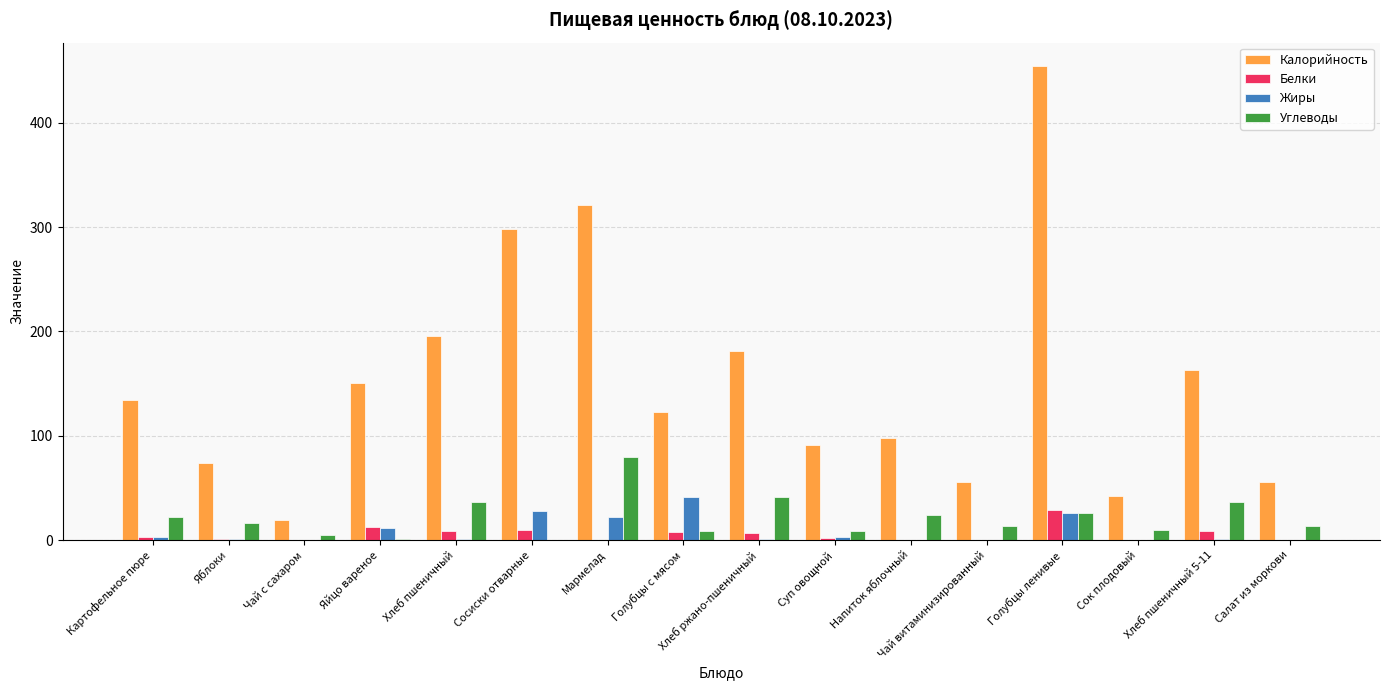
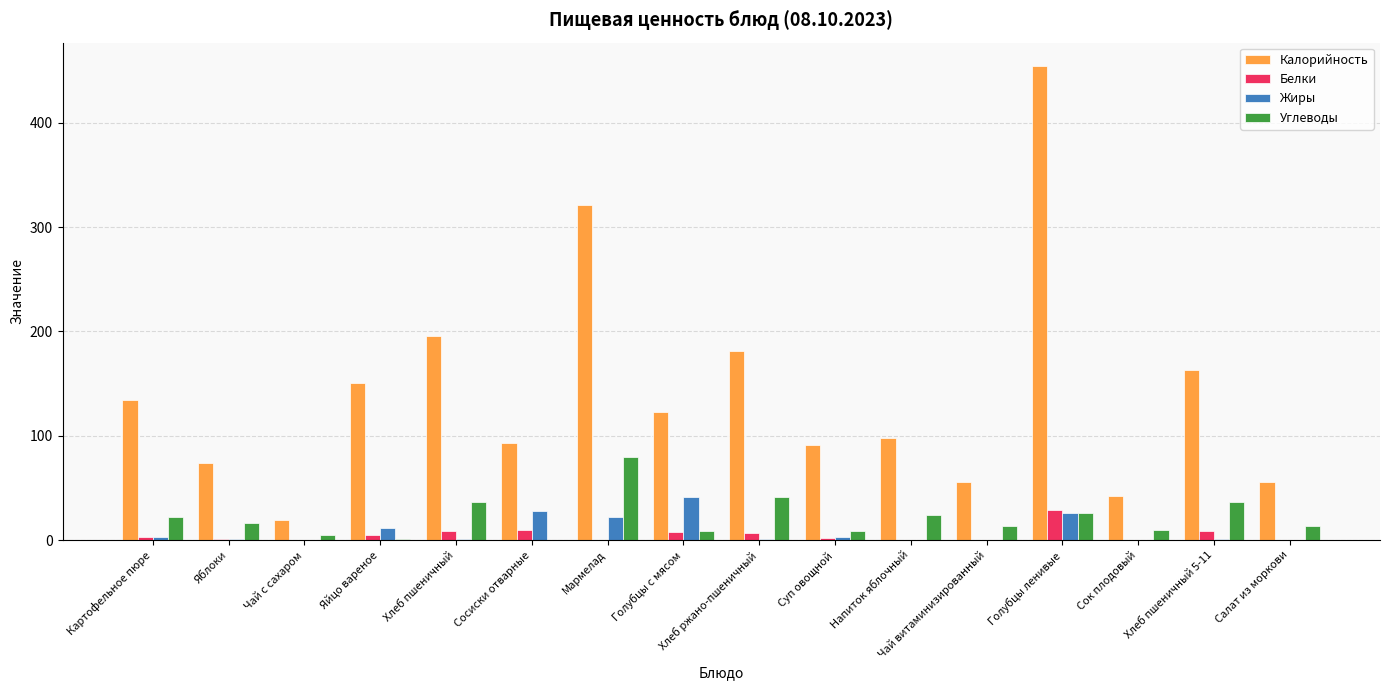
Белки, Яйцо вареное: 13 -> 5
Калорийность, Сосиски отварные: 298 -> 93
